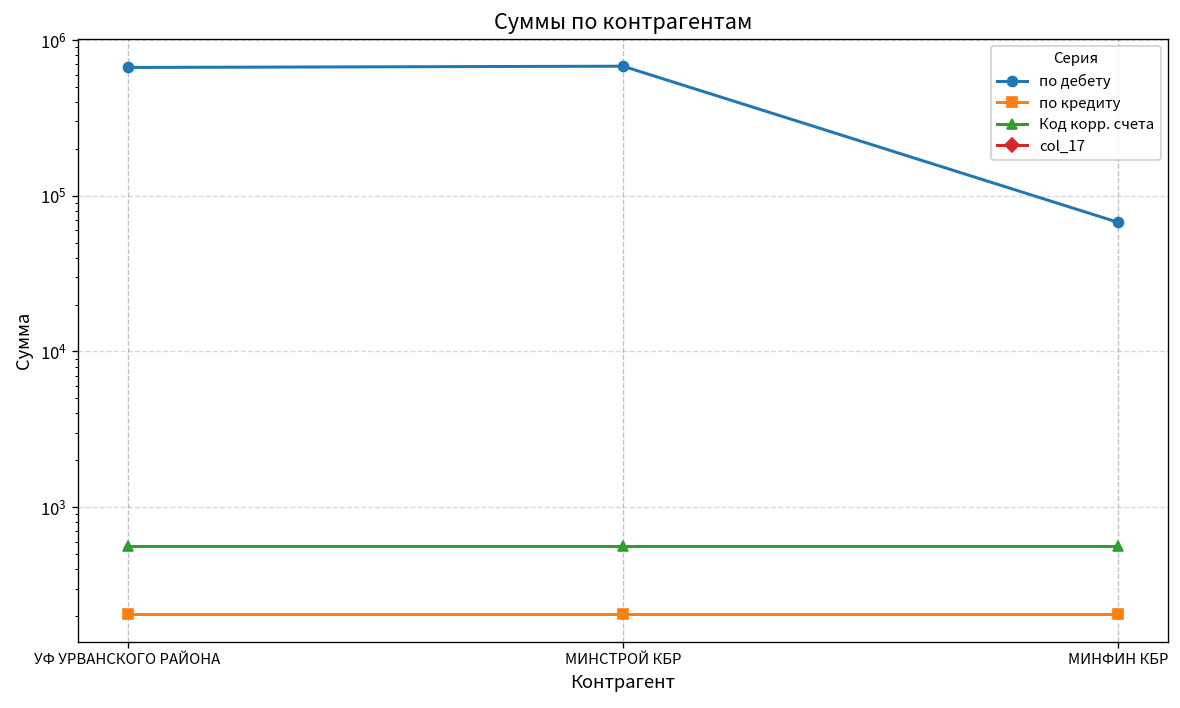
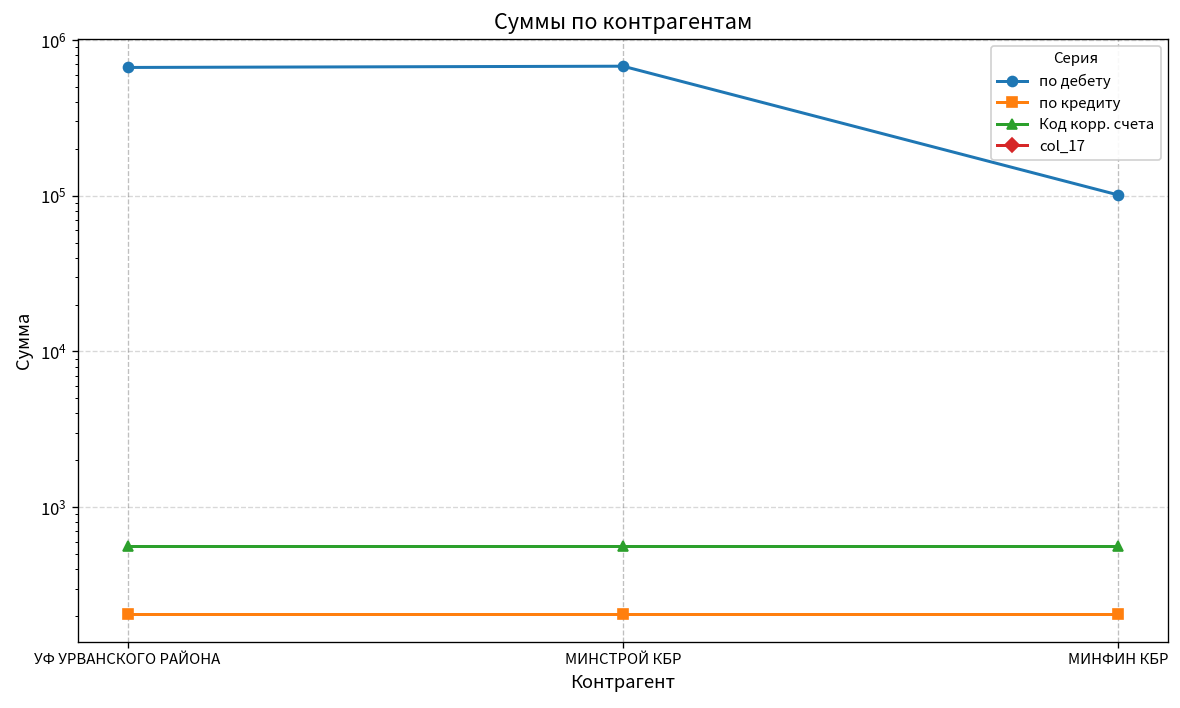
по дебету, МИНФИН КБР: 70000 -> 100000
